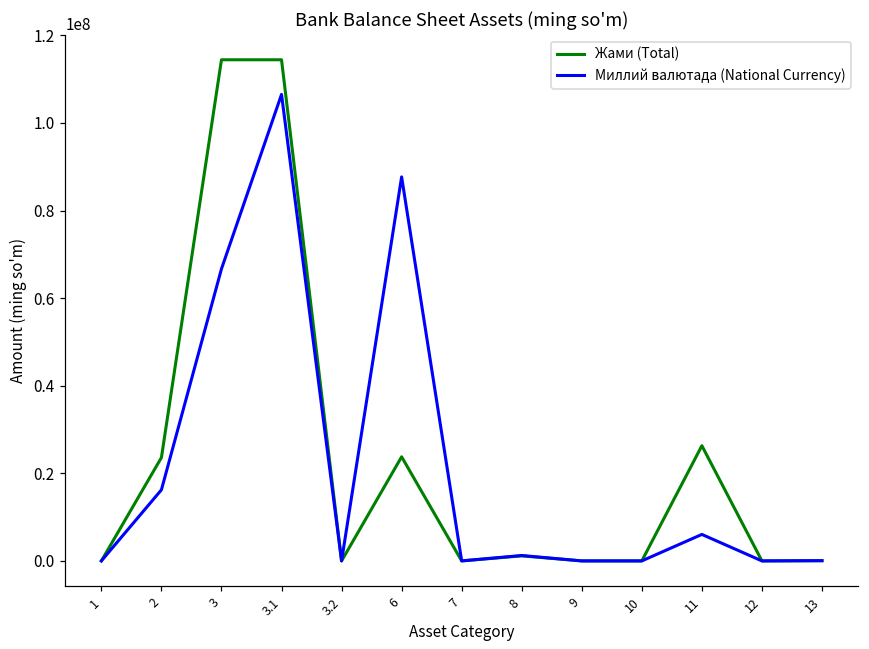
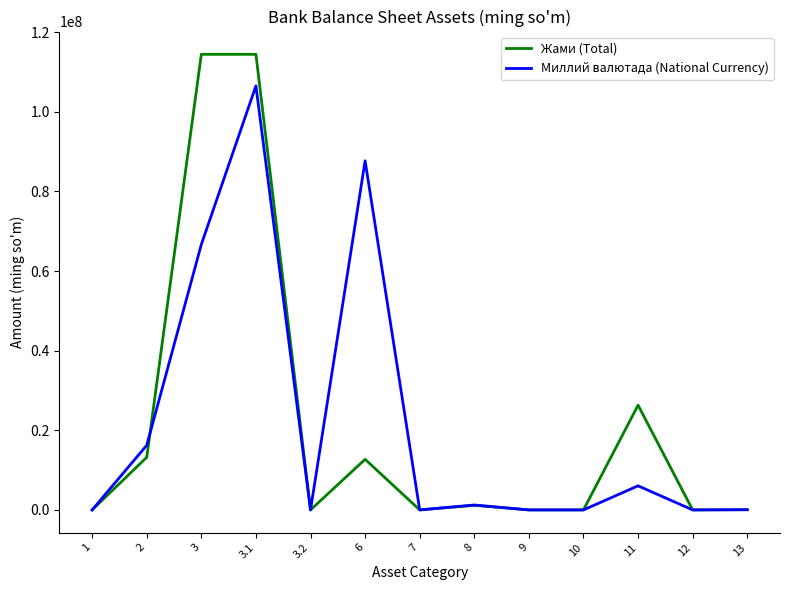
Жами (Total), 2: 24000000 -> 13000000
Жами (Total), 6: 24000000 -> 13000000
